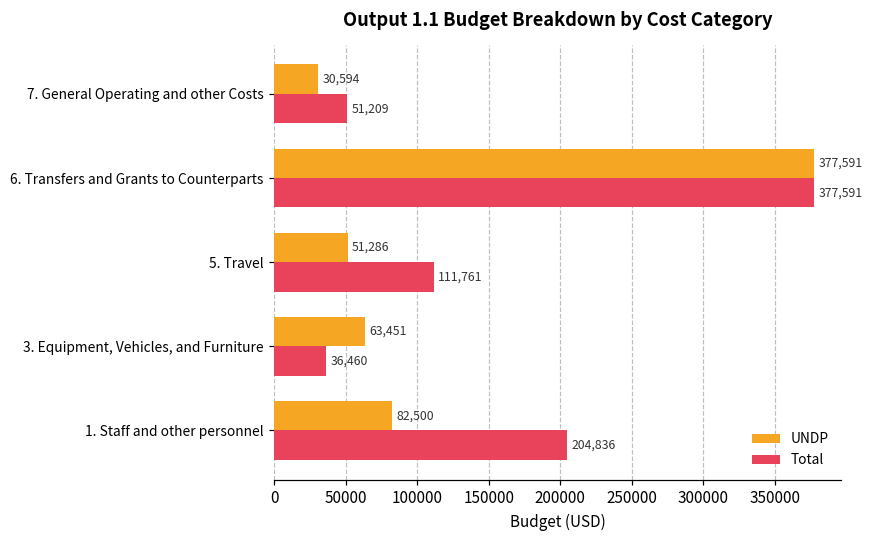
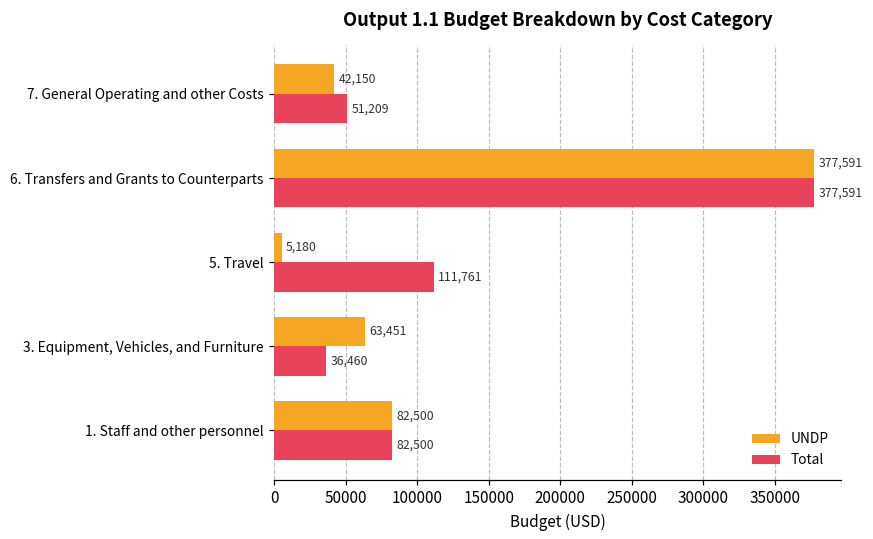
UNDP, 7. General Operating and other Costs: 30,594 -> 42,150
UNDP, 5. Travel: 51,286 -> 5,180
Total, 1. Staff and other personnel: 204,836 -> 82,500
